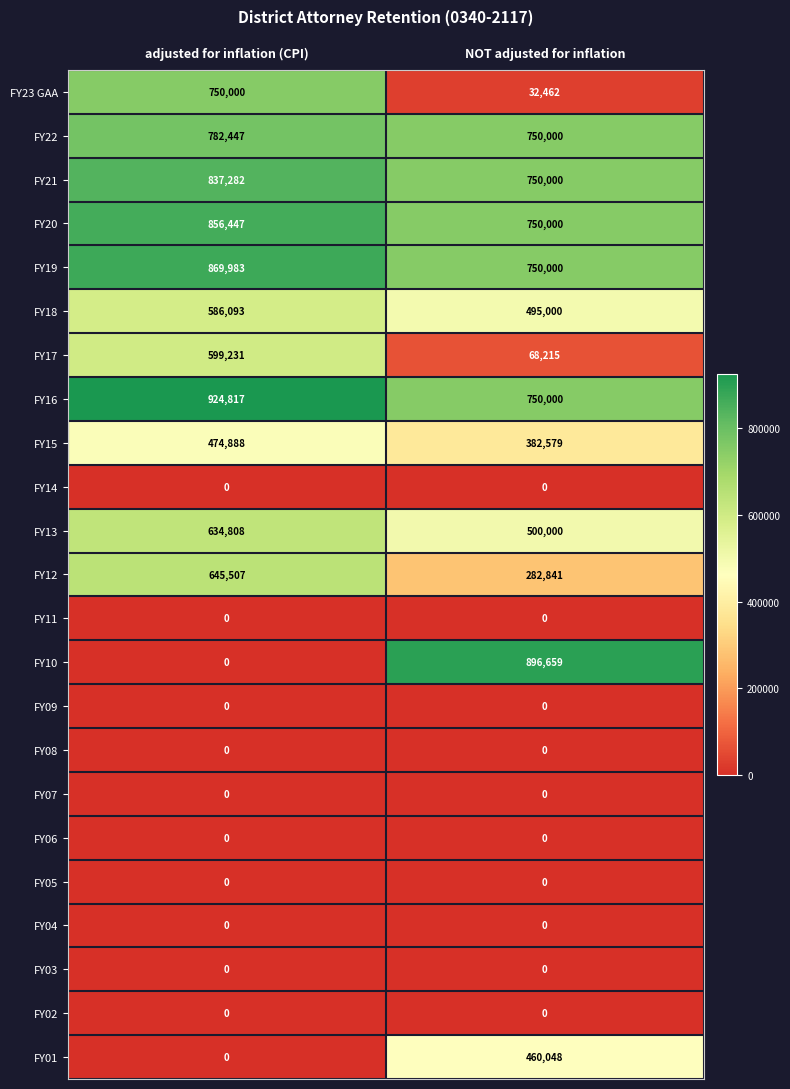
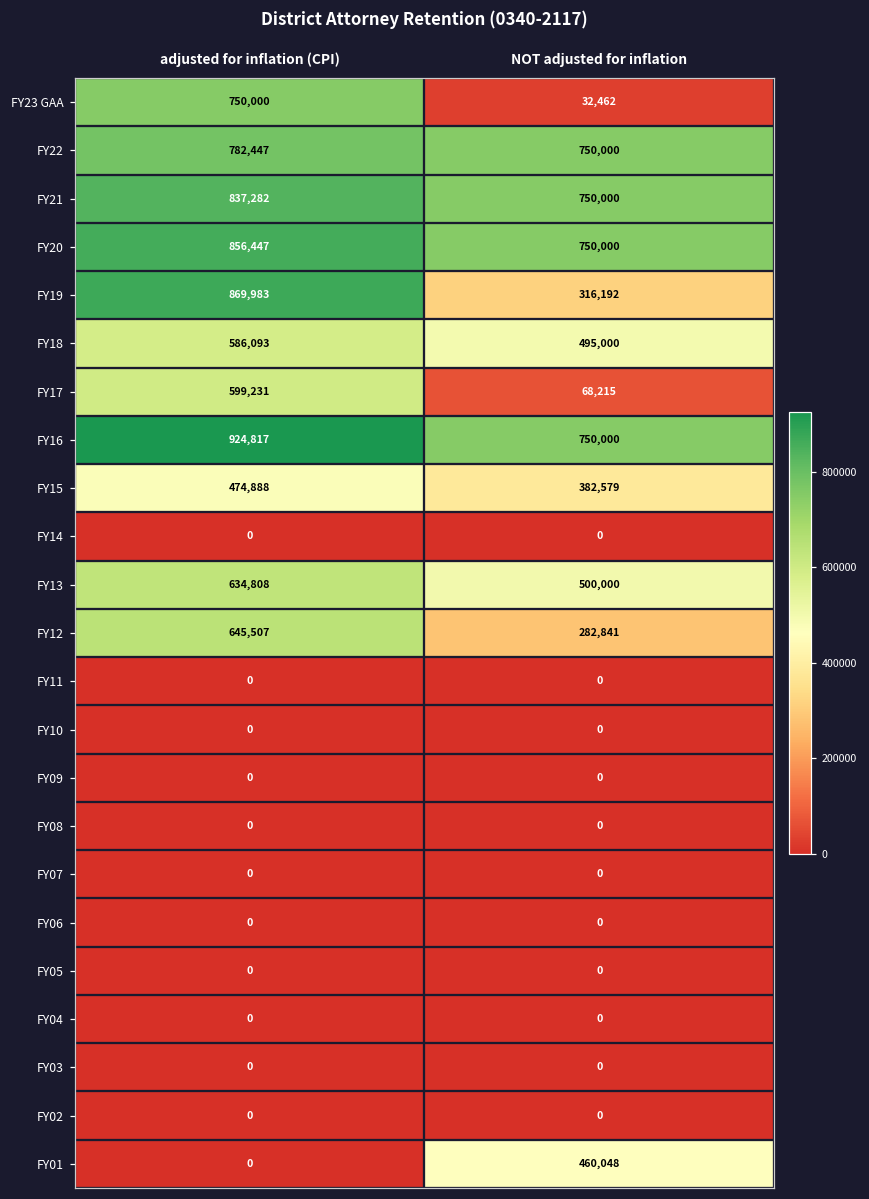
FY19, NOT adjusted for inflation: 750,000 -> 316,192
FY10, NOT adjusted for inflation: 896,659 -> 0
